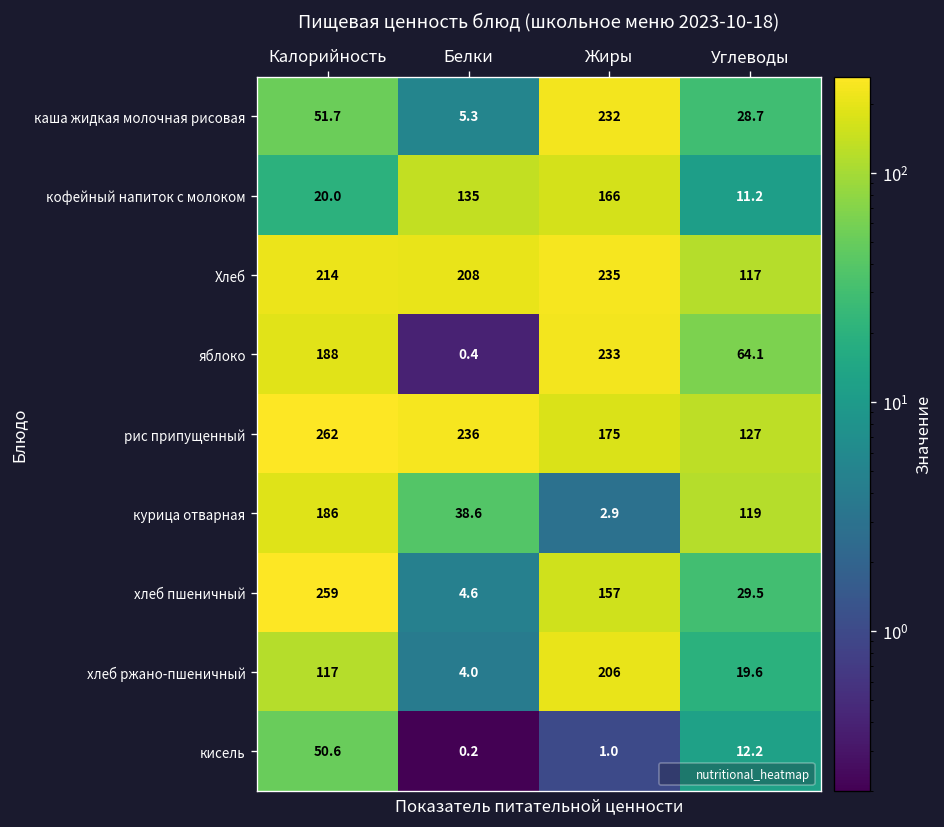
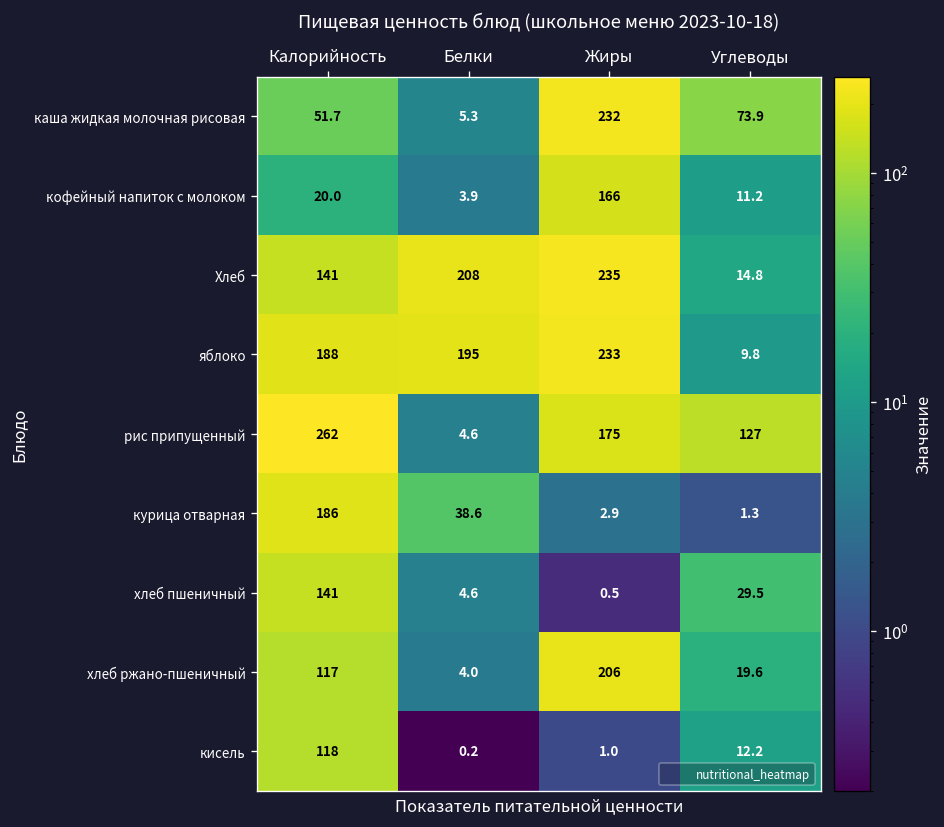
каша жидкая молочная рисовая, Углеводы: 28.7 -> 73.9
кофейный напиток с молоком, Белки: 135 -> 3.9
Хлеб, Калорийность: 214 -> 141
Хлеб, Углеводы: 117 -> 14.8
яблоко, Белки: 0.4 -> 195
яблоко, Углеводы: 64.1 -> 9.8
рис припущенный, Белки: 236 -> 4.6
курица отварная, Углеводы: 119 -> 1.3
хлеб пшеничный, Калорийность: 259 -> 141
хлеб пшеничный, Жиры: 157 -> 0.5
кисель, Калорийность: 50.6 -> 118
